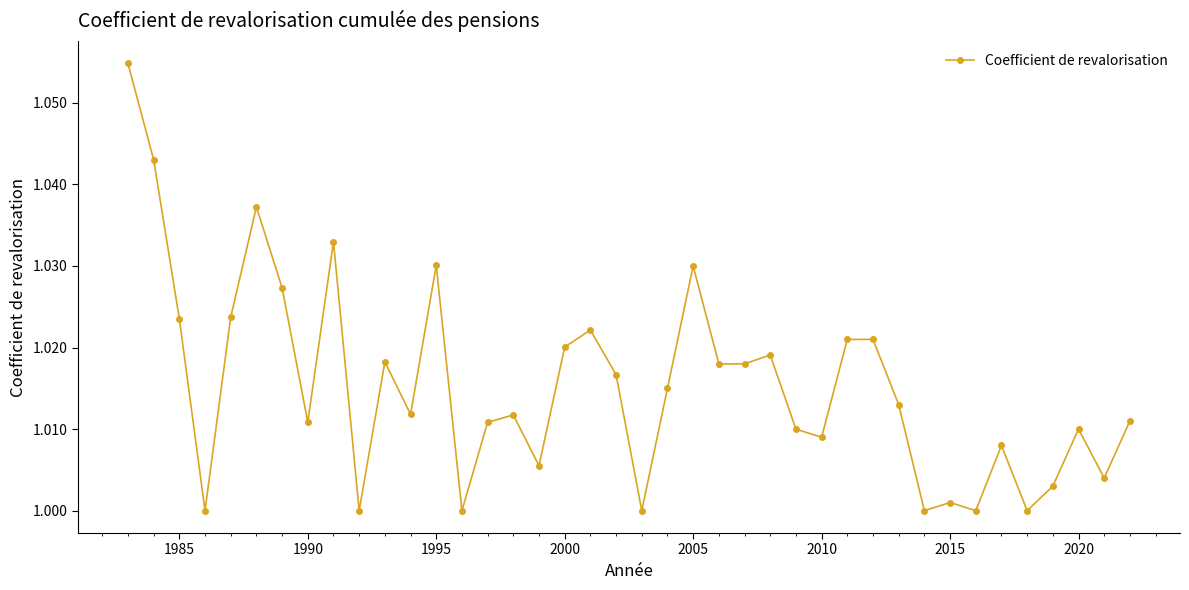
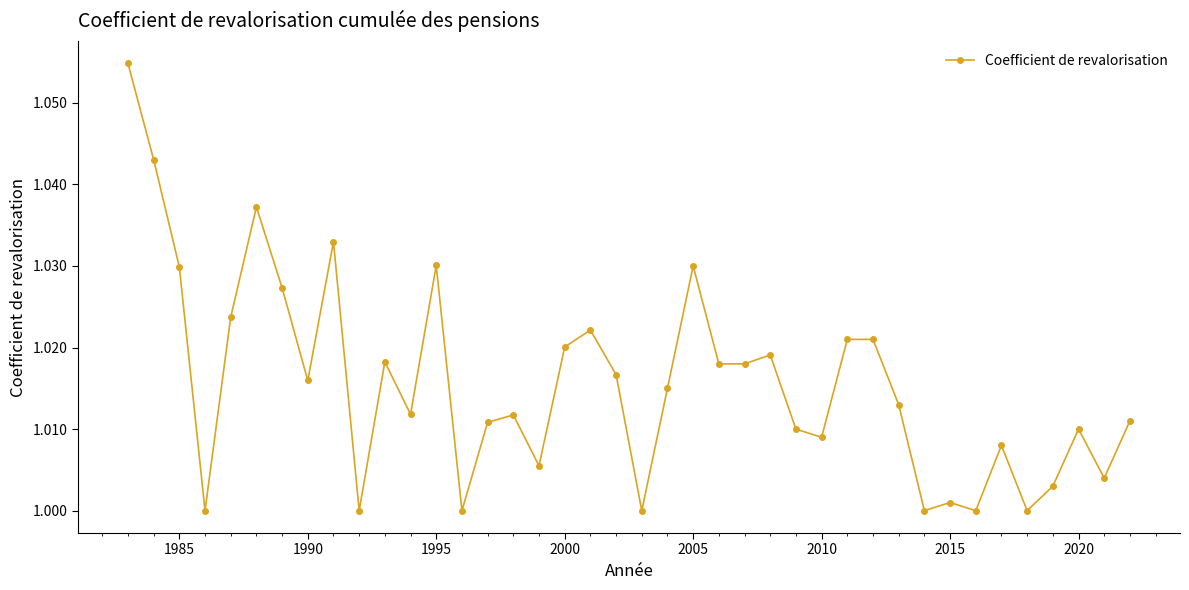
1985: 1.024 -> 1.030
1990: 1.011 -> 1.016
